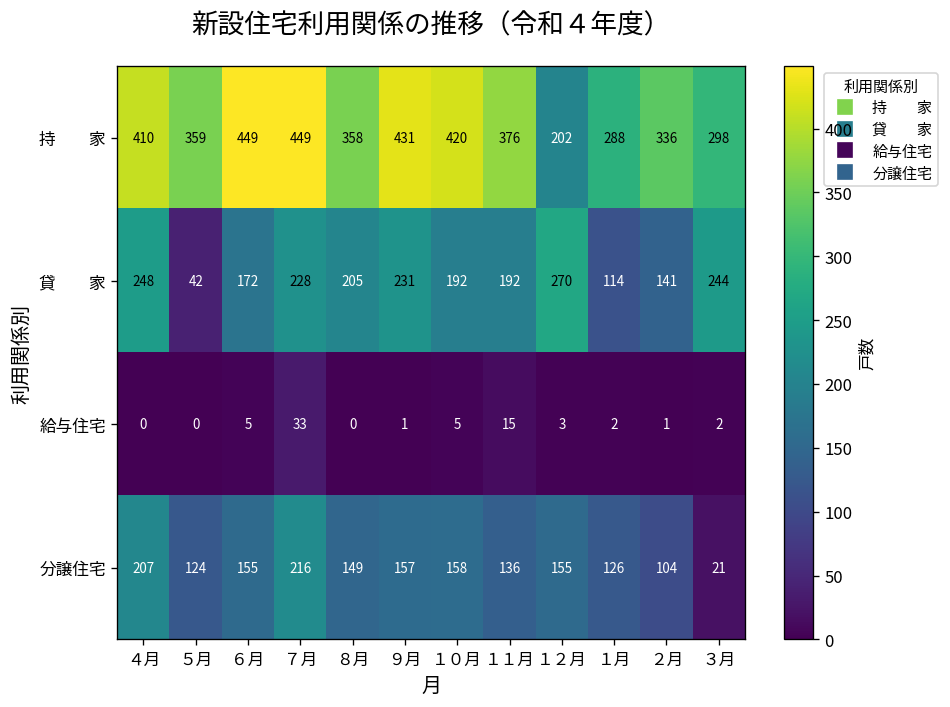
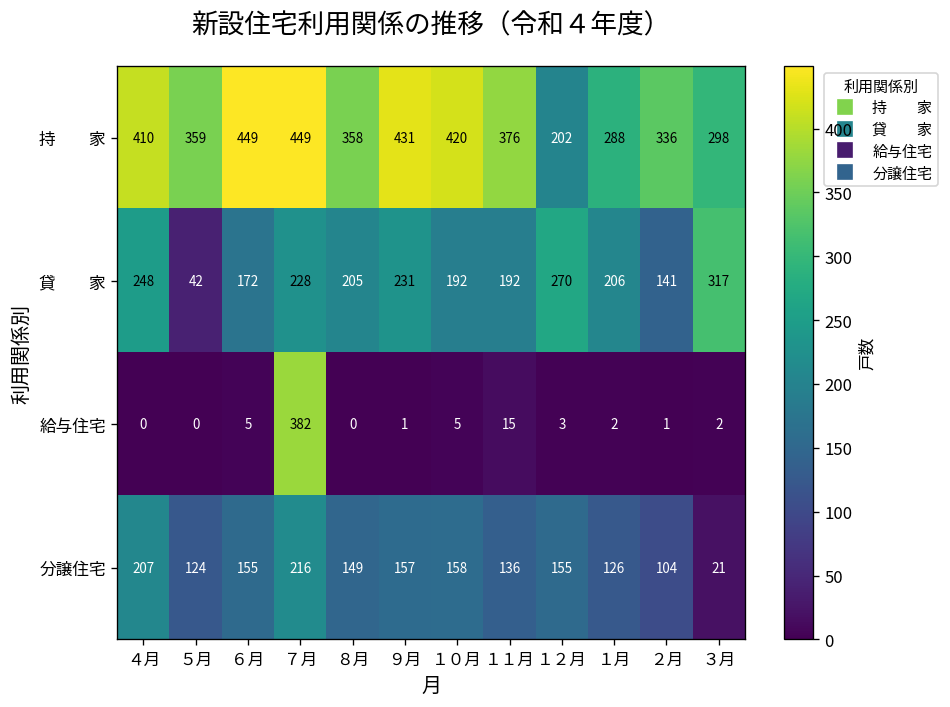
貸 家, １月: 114 -> 206
貸 家, ３月: 244 -> 317
給与住宅, ７月: 33 -> 382
